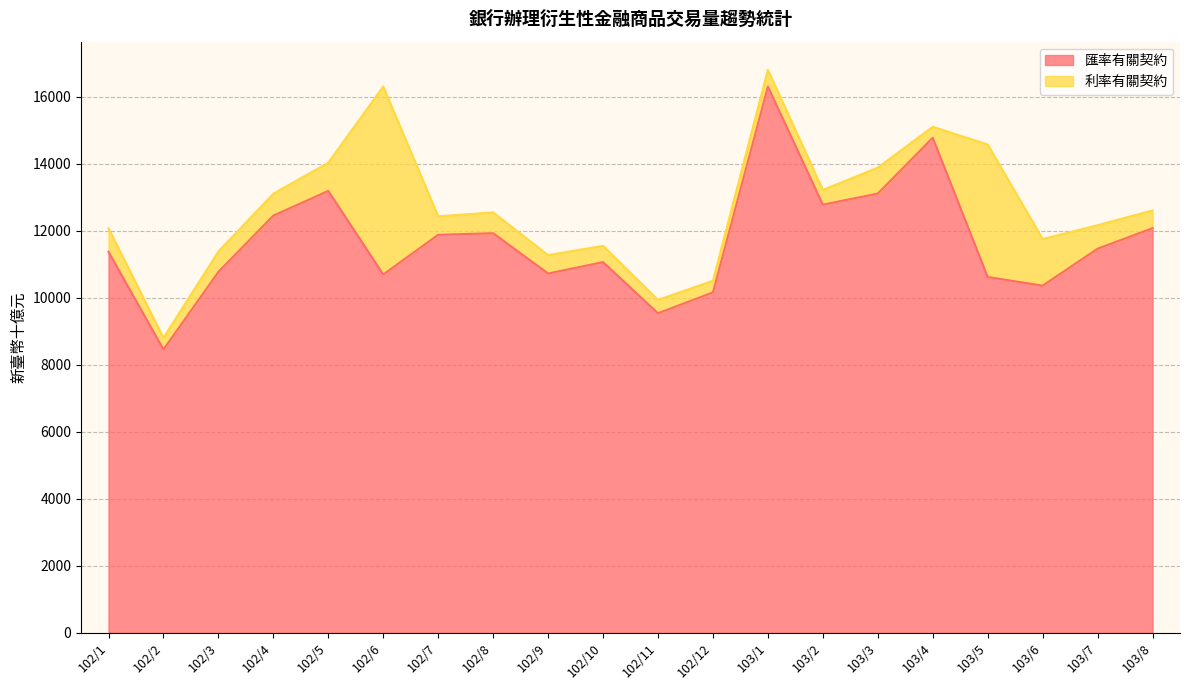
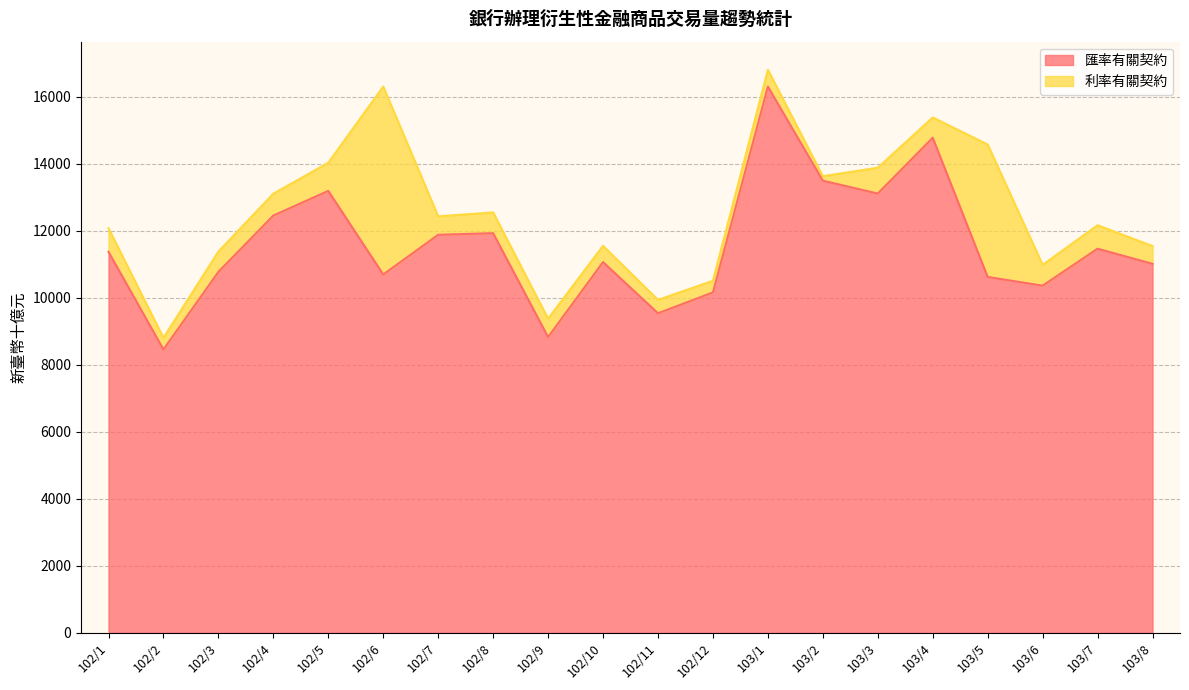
匯率有關契約, 102/9: 10700 -> 8800
匯率有關契約, 103/2: 12800 -> 13500
利率有關契約, 103/2: 400 -> 100
利率有關契約, 103/4: 300 -> 600
利率有關契約, 103/6: 1400 -> 600
匯率有關契約, 103/8: 12100 -> 11000
